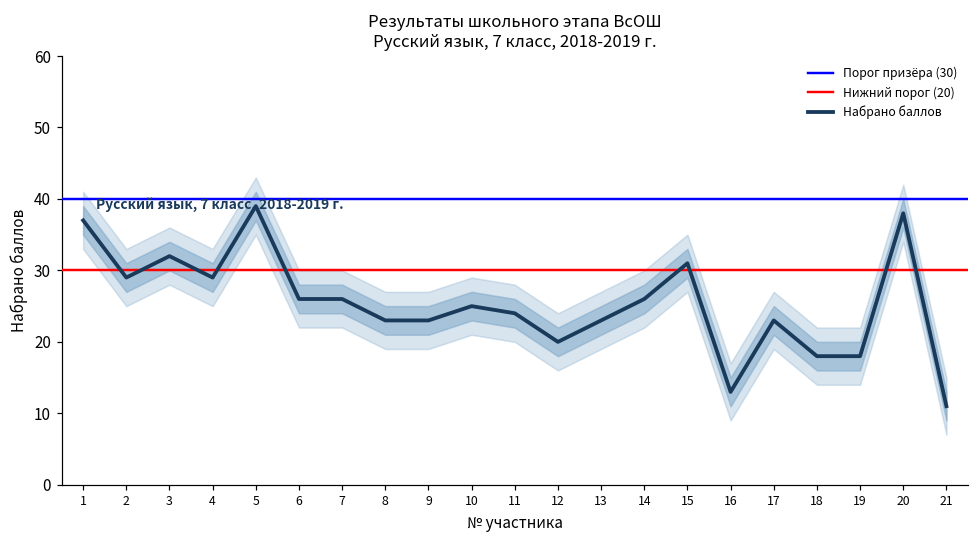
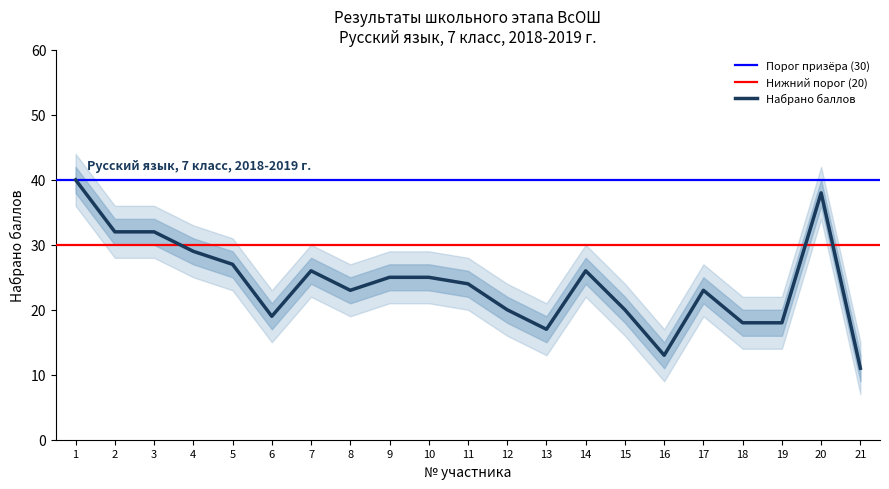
Набрано баллов, 1: 37 -> 40
Набрано баллов, 2: 29 -> 32
Набрано баллов, 5: 39 -> 27
Набрано баллов, 6: 26 -> 19
Набрано баллов, 9: 23 -> 25
Набрано баллов, 13: 23 -> 17
Набрано баллов, 15: 31 -> 20
